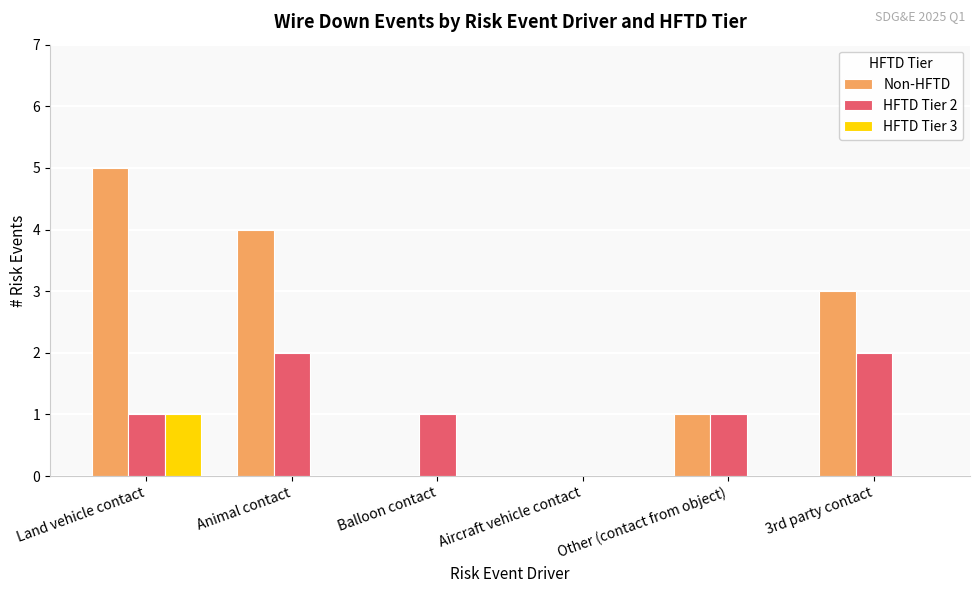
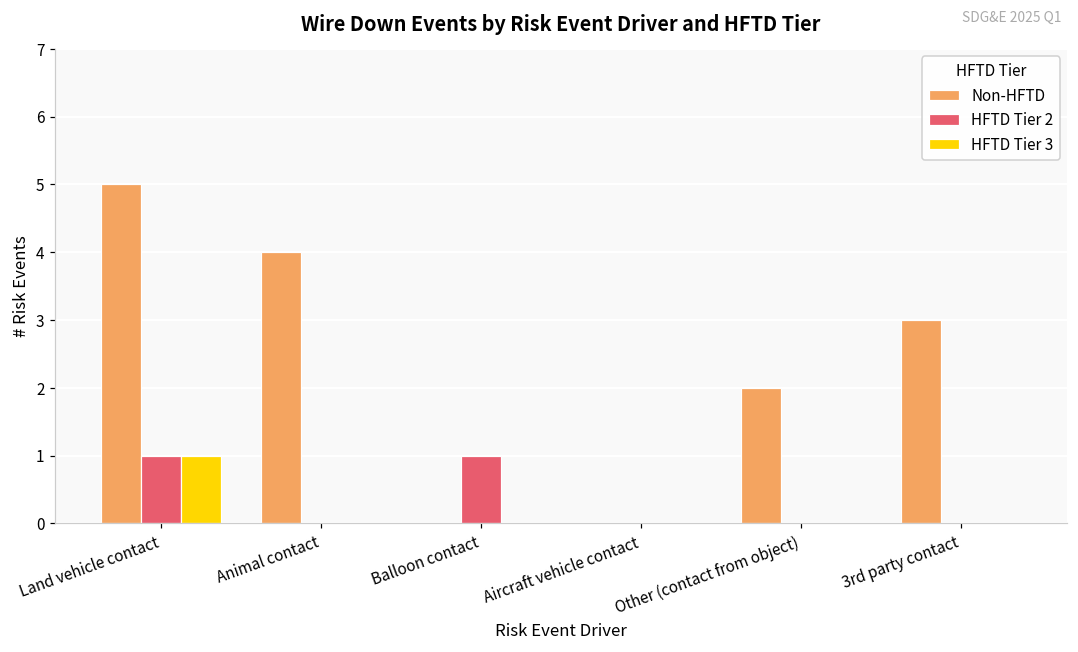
HFTD Tier 2, Animal contact: 2 -> 0
Non-HFTD, Other (contact from object): 1 -> 2
HFTD Tier 2, Other (contact from object): 1 -> 0
HFTD Tier 2, 3rd party contact: 2 -> 0
